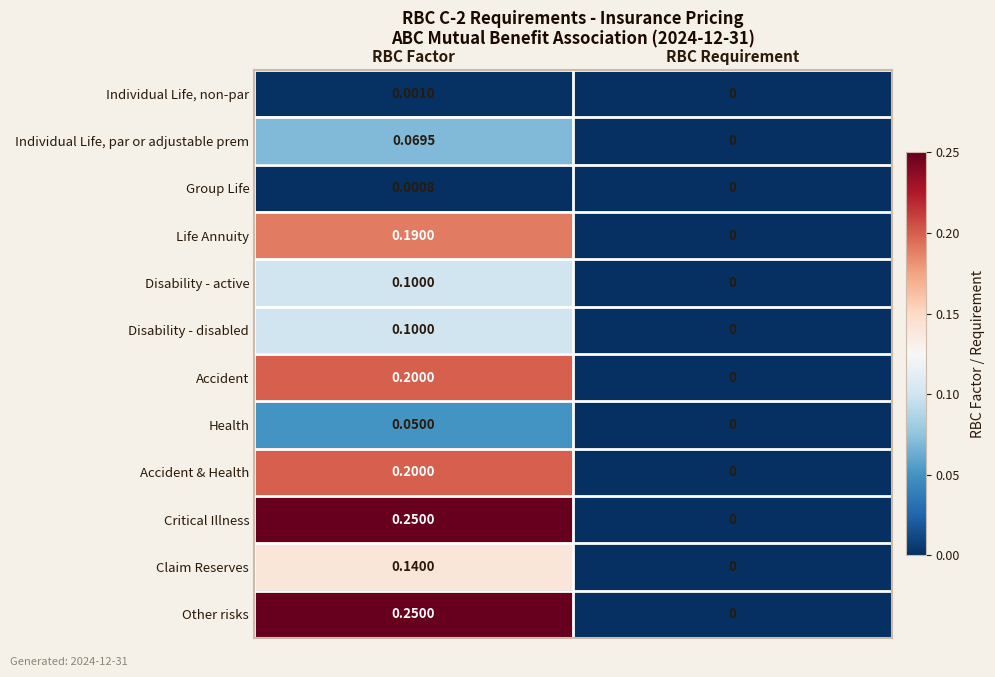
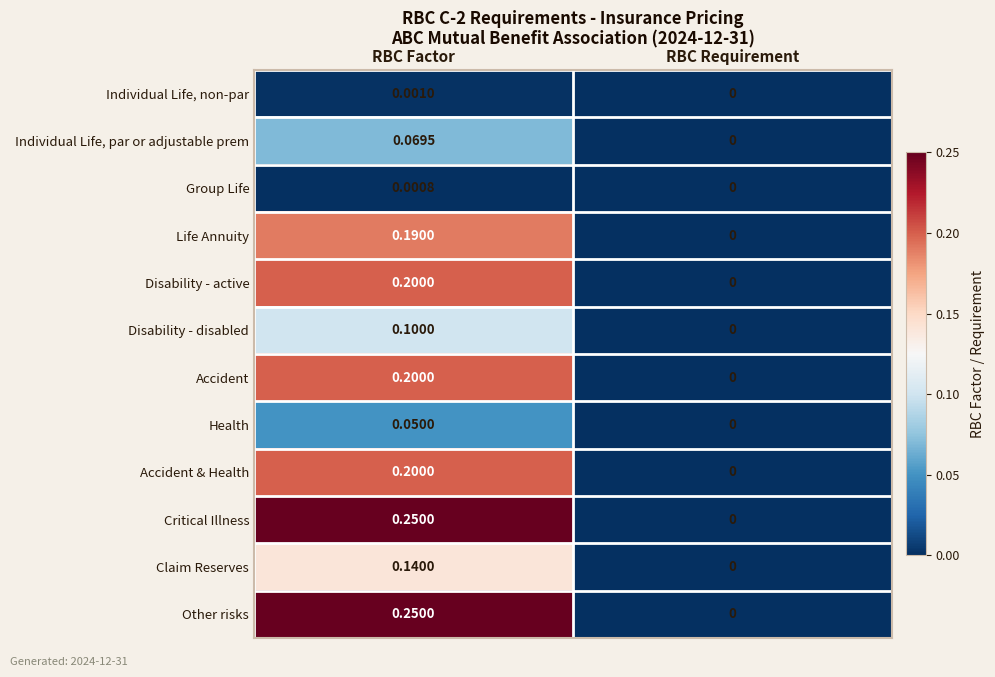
Disability - active, RBC Factor: 0.1000 -> 0.2000
